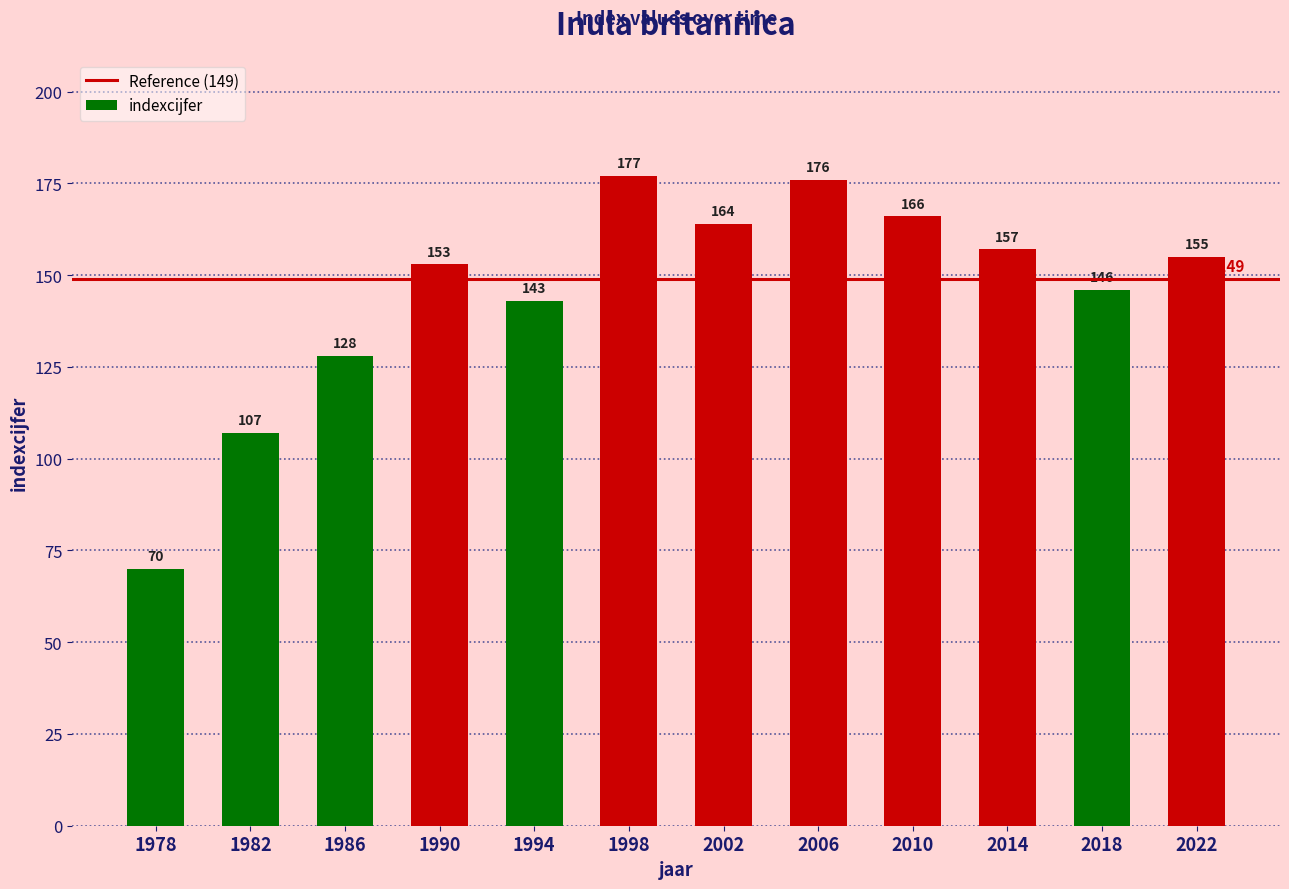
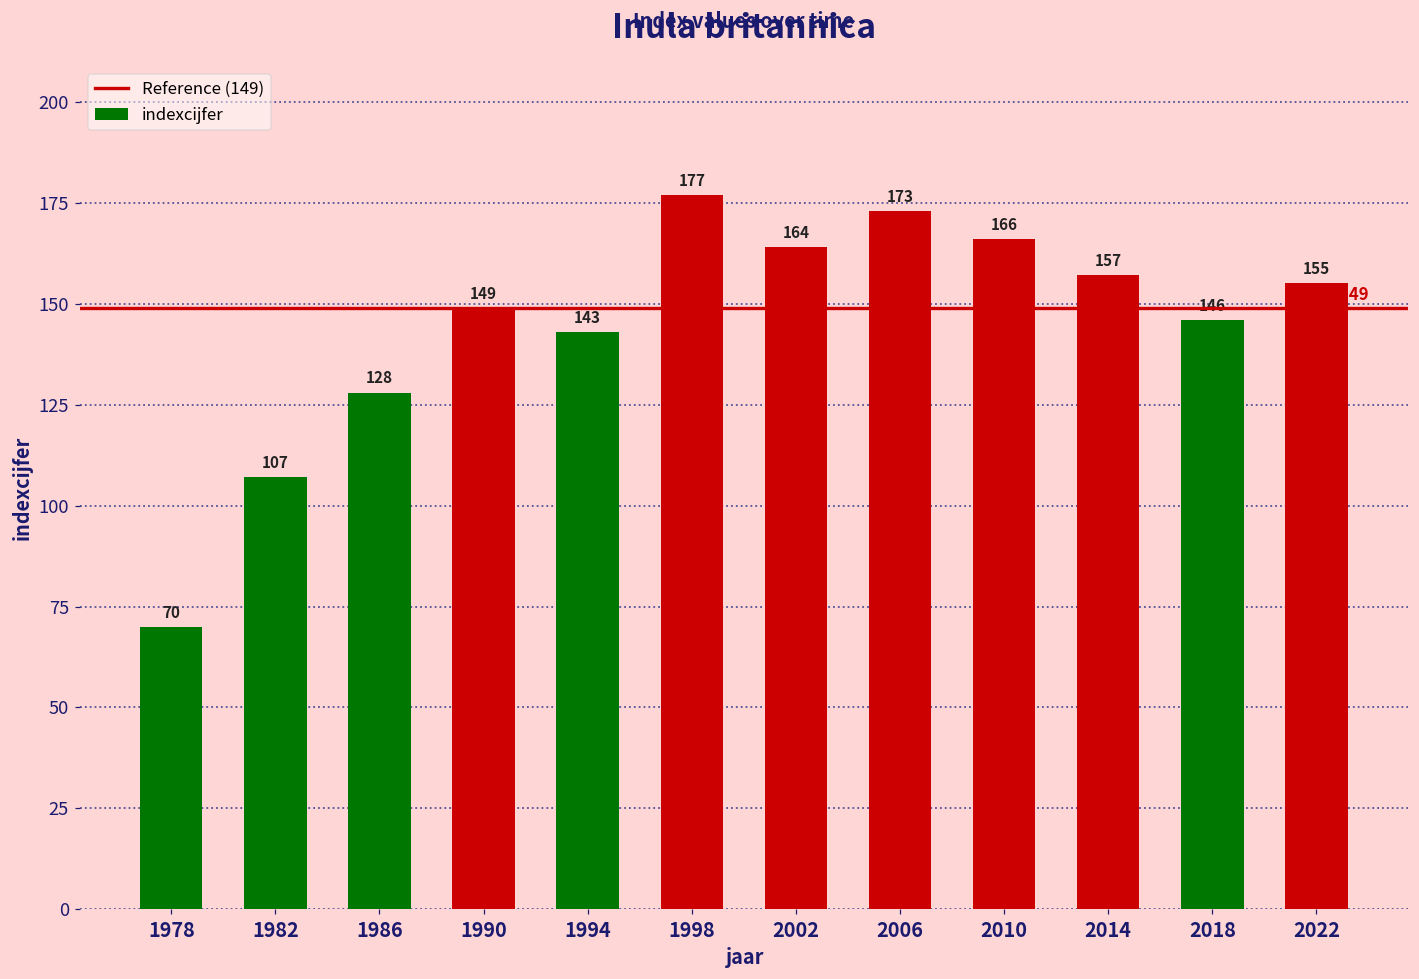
1990: 153 -> 149
2006: 176 -> 173
